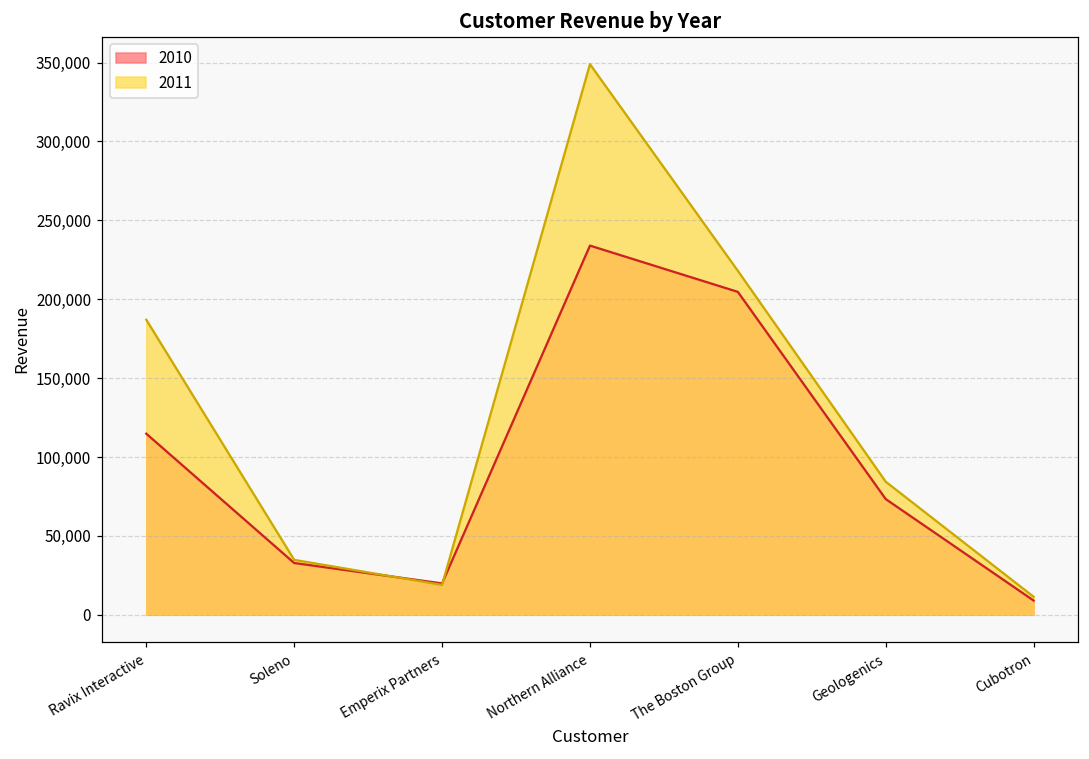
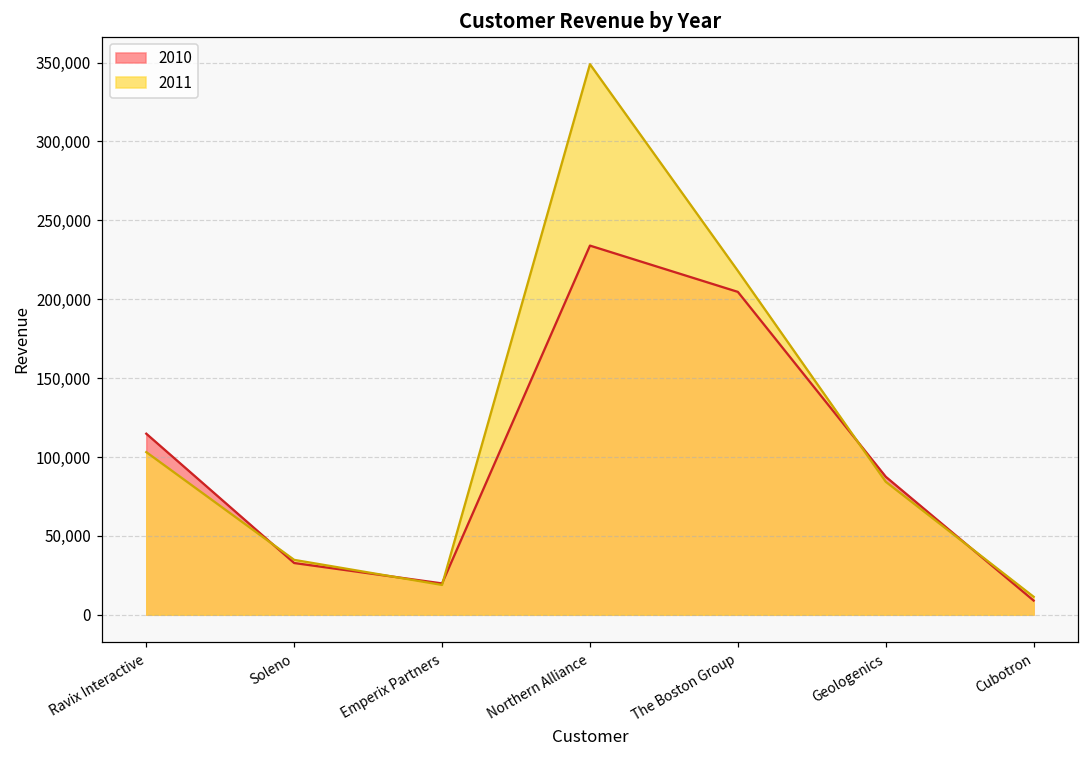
2011, Ravix Interactive: 187,000 -> 103,000
2010, Geologenics: 73,000 -> 88,000
